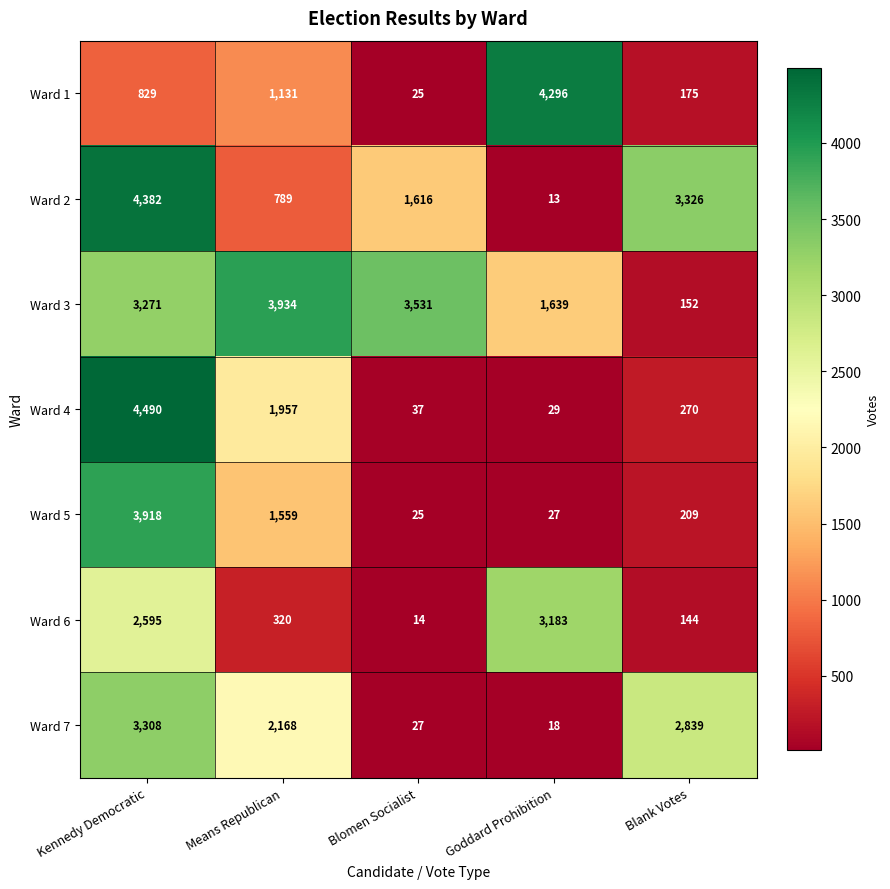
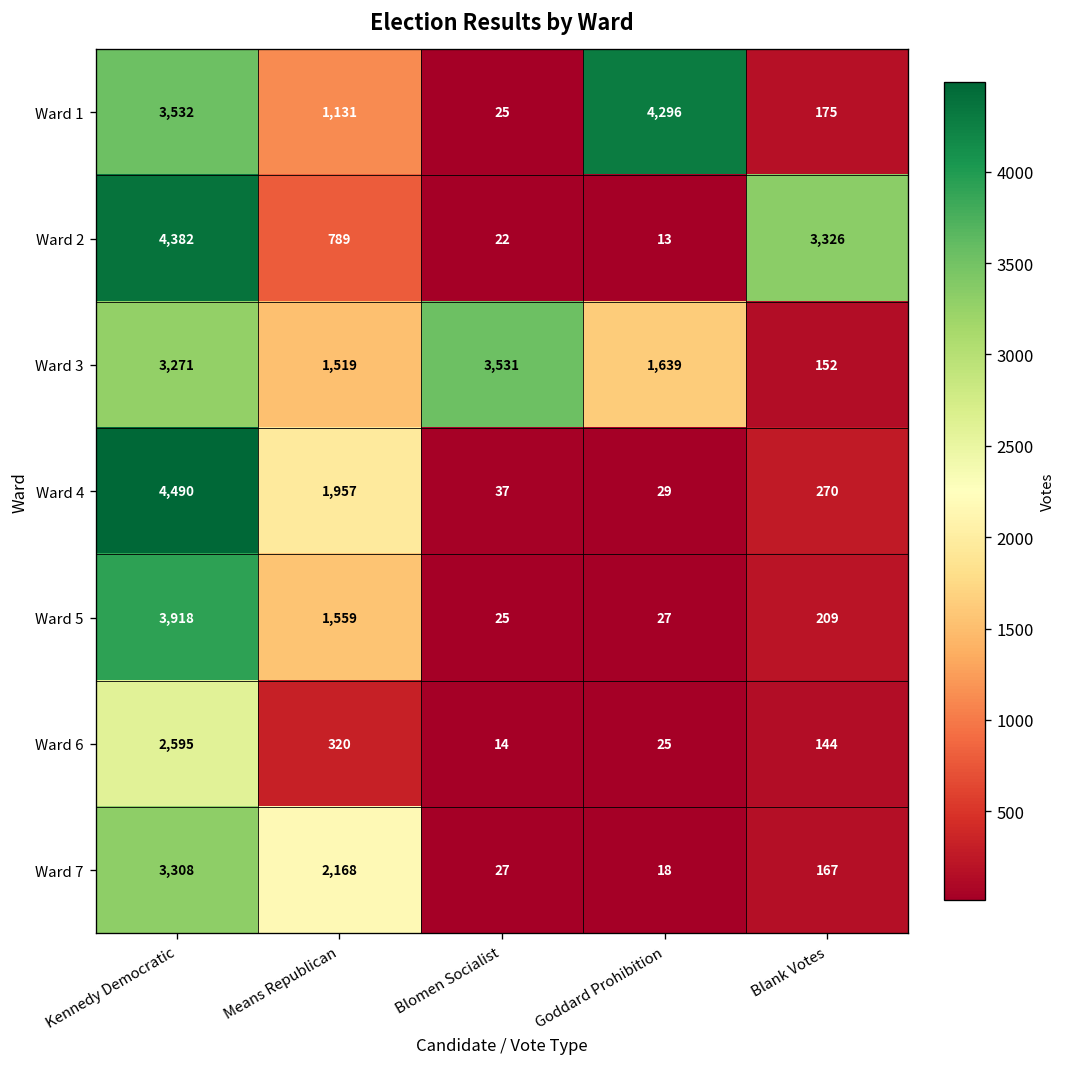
Ward 1, Kennedy Democratic: 829 -> 3,532
Ward 2, Blomen Socialist: 1,616 -> 22
Ward 3, Means Republican: 3,934 -> 1,519
Ward 6, Goddard Prohibition: 3,183 -> 25
Ward 7, Blank Votes: 2,839 -> 167
